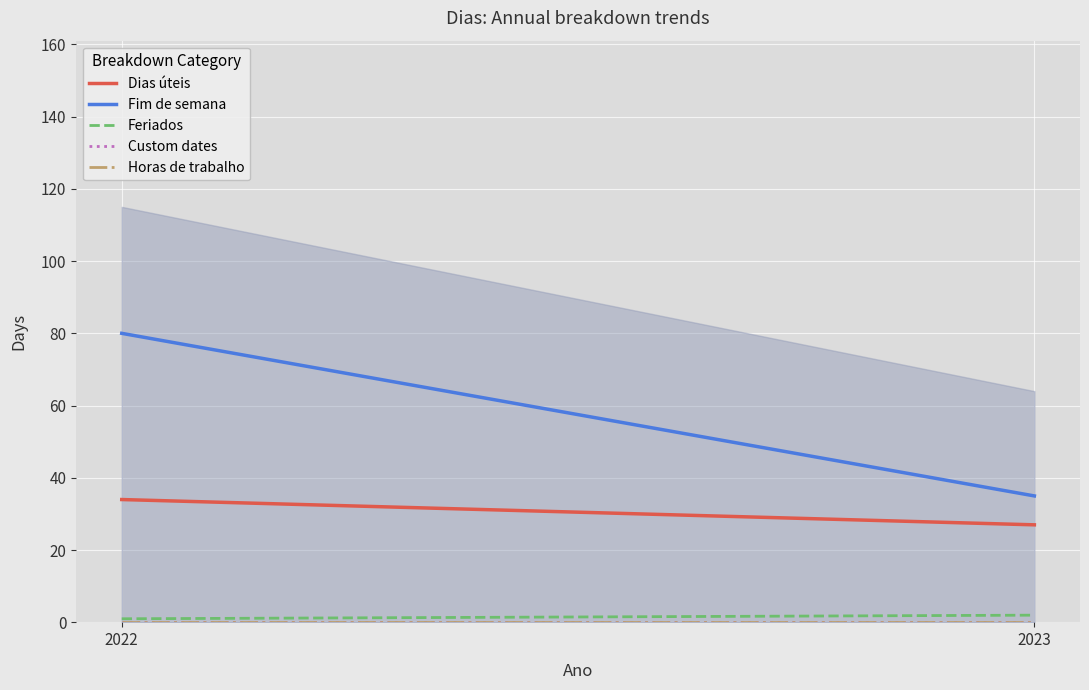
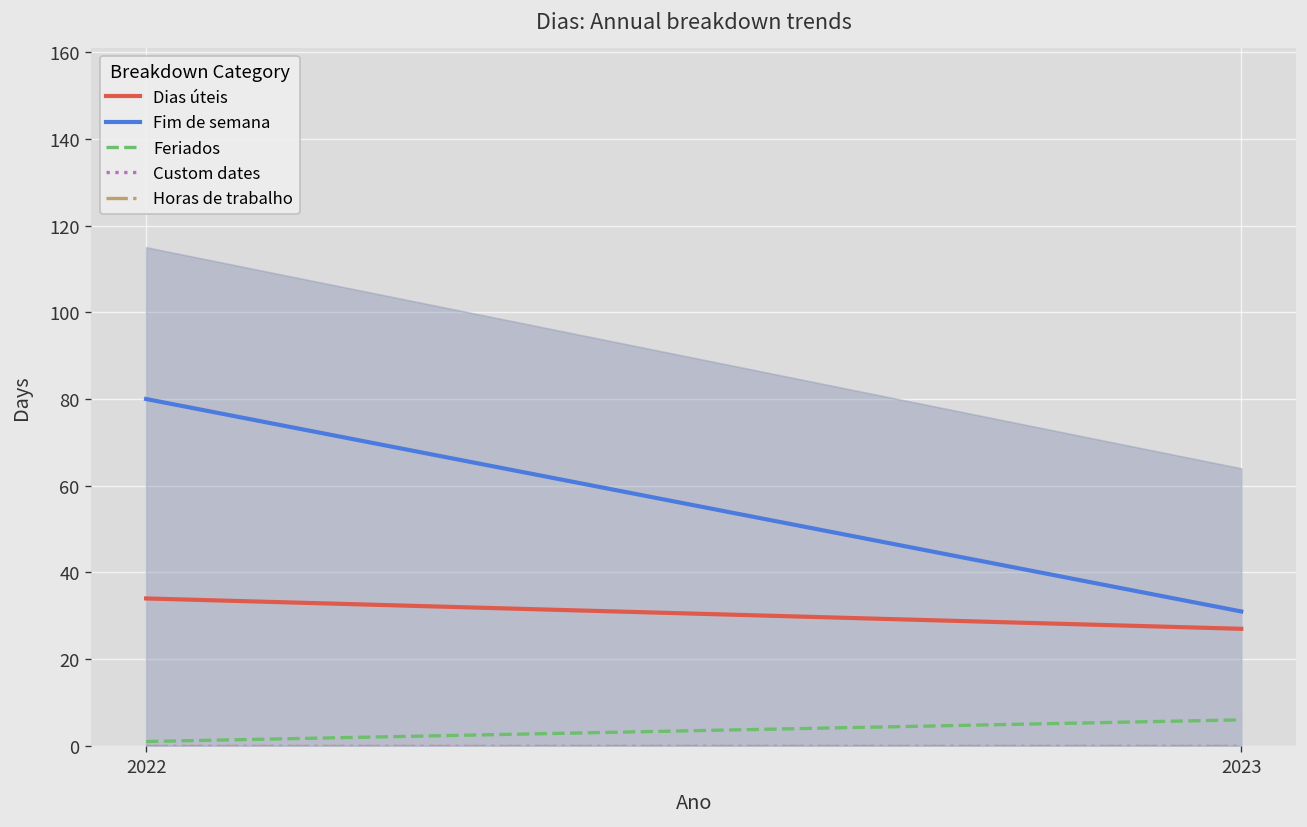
Fim de semana, 2023: 35 -> 31
Feriados, 2023: 2 -> 6
